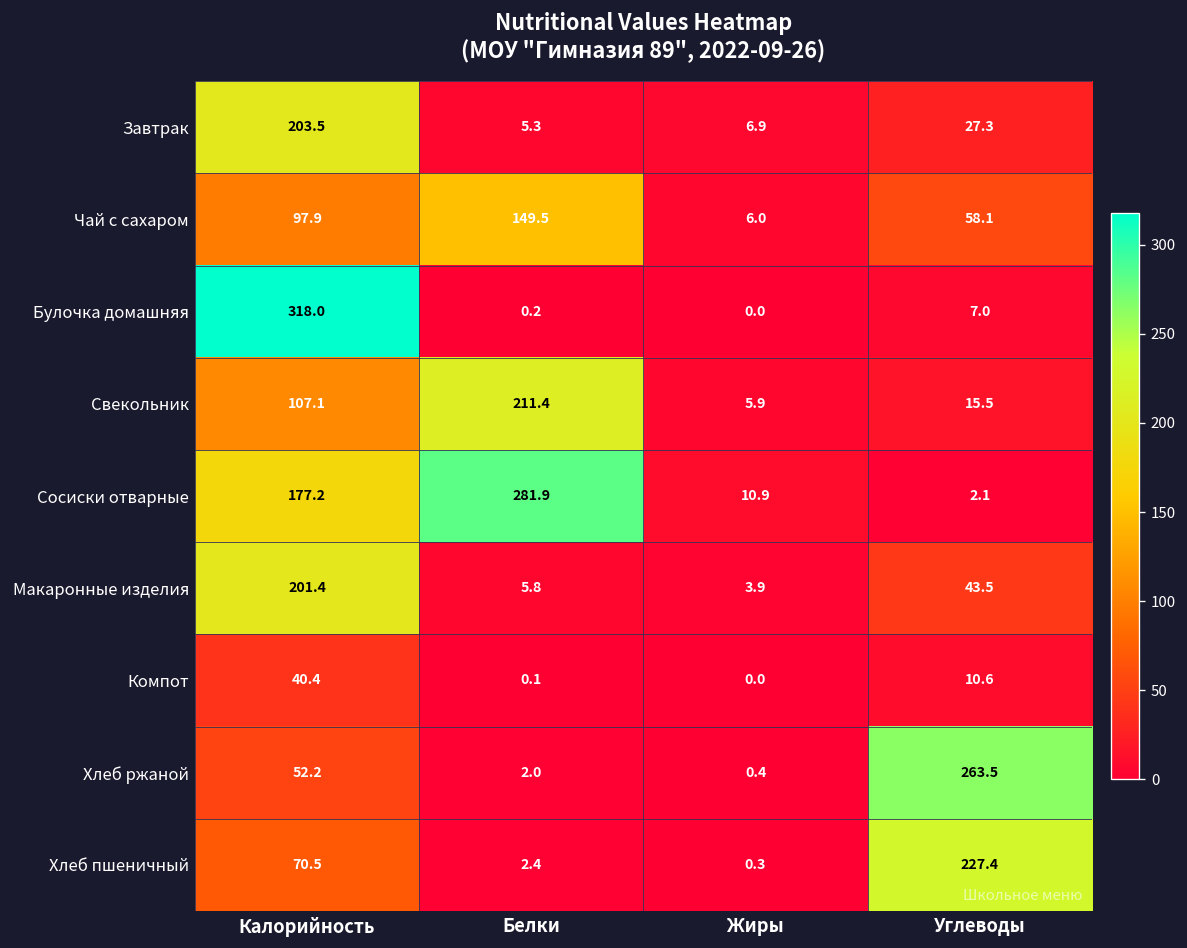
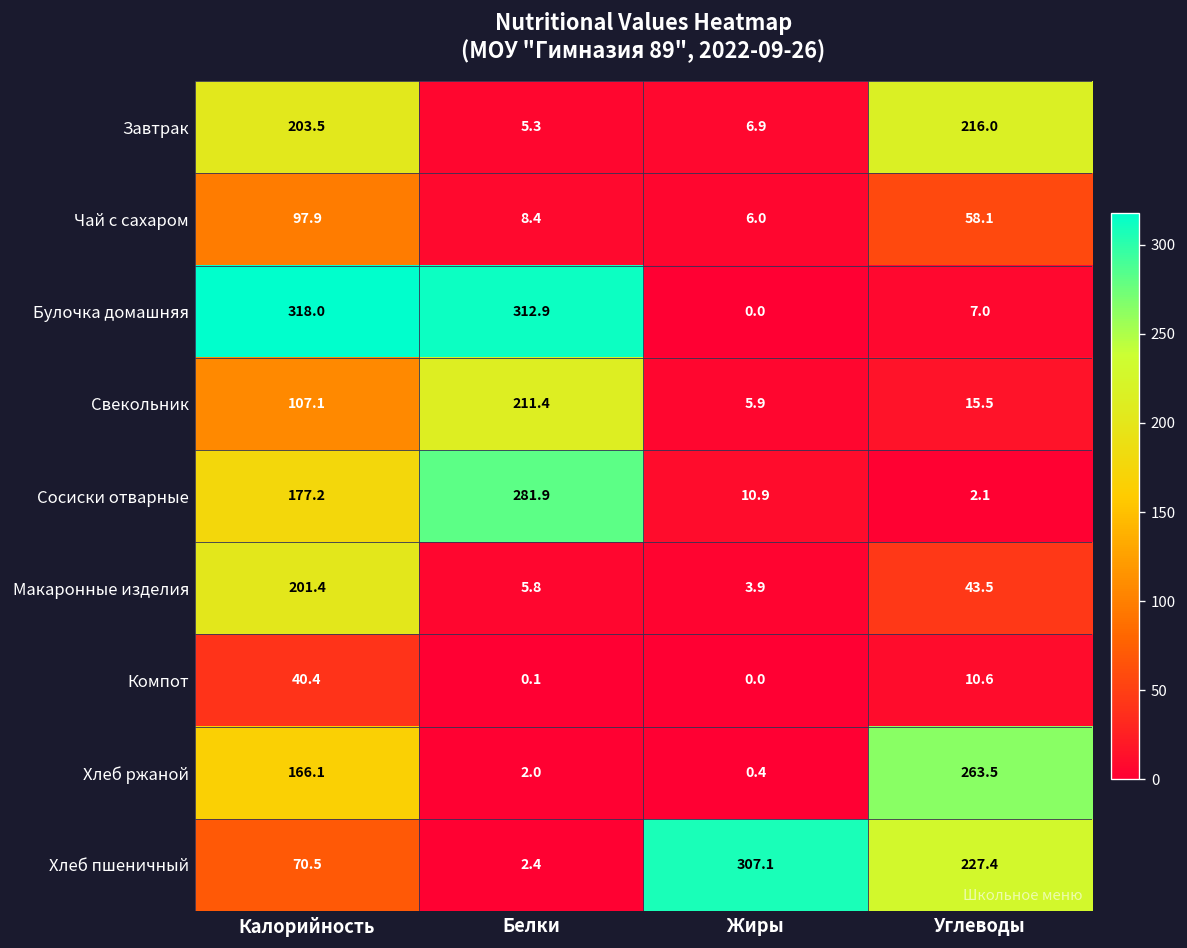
Завтрак, Углеводы: 27.3 -> 216.0
Чай с сахаром, Белки: 149.5 -> 8.4
Булочка домашняя, Белки: 0.2 -> 312.9
Хлеб ржаной, Калорийность: 52.2 -> 166.1
Хлеб пшеничный, Жиры: 0.3 -> 307.1
